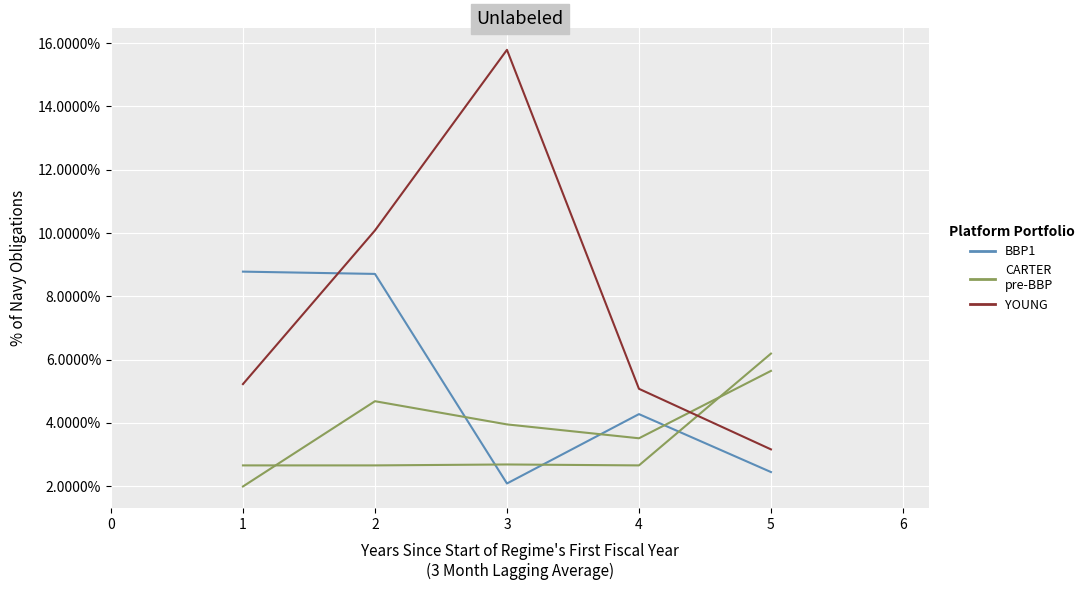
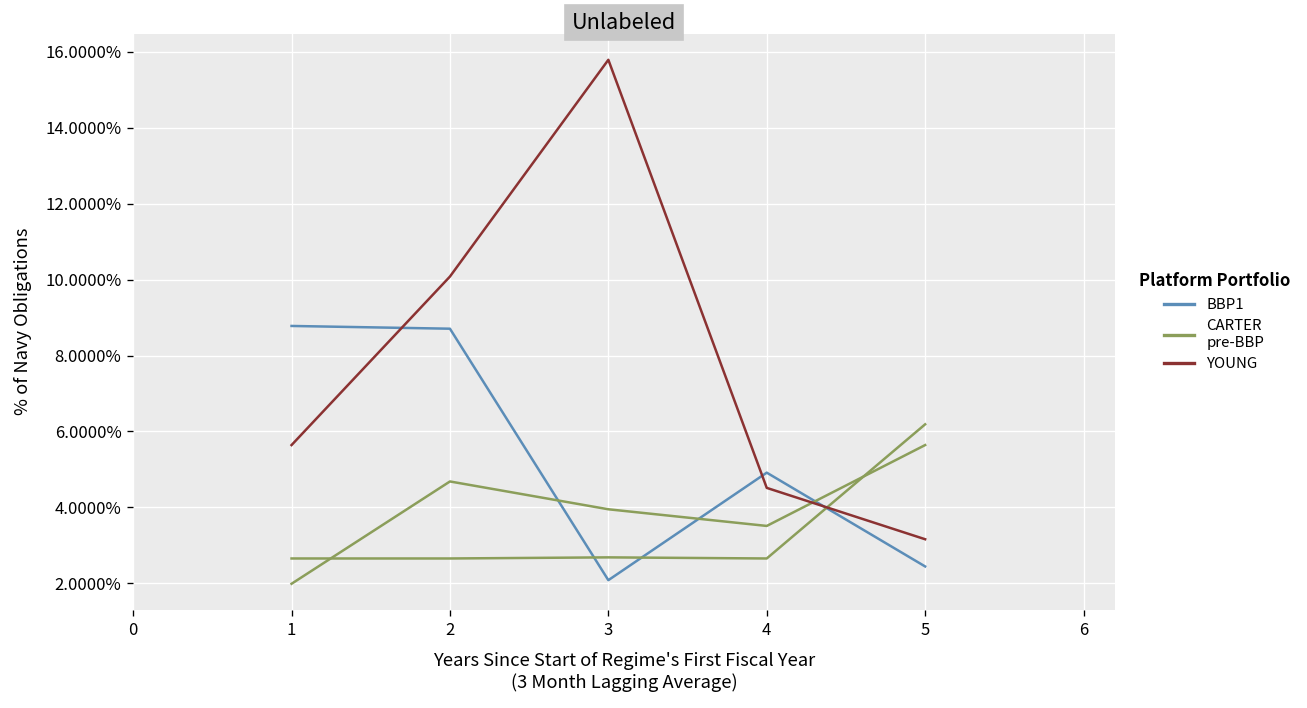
YOUNG, 1: 5.2% -> 5.6%
BBP1, 4: 4.3% -> 4.9%
YOUNG, 4: 5.1% -> 4.5%
